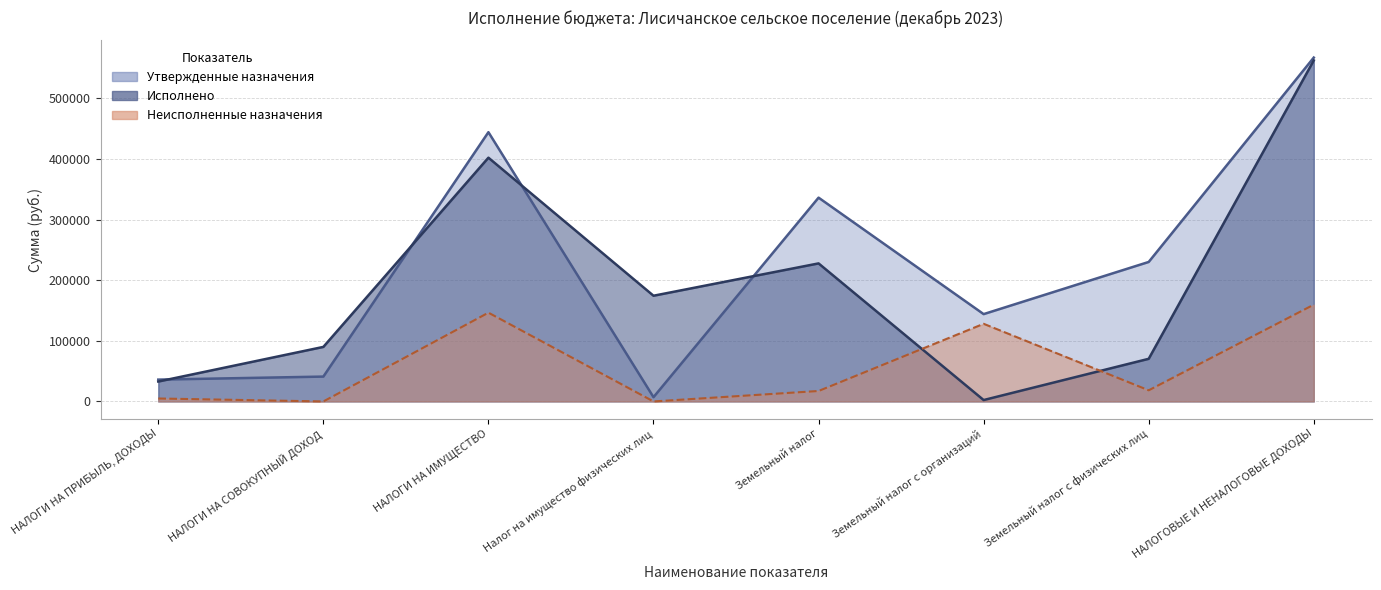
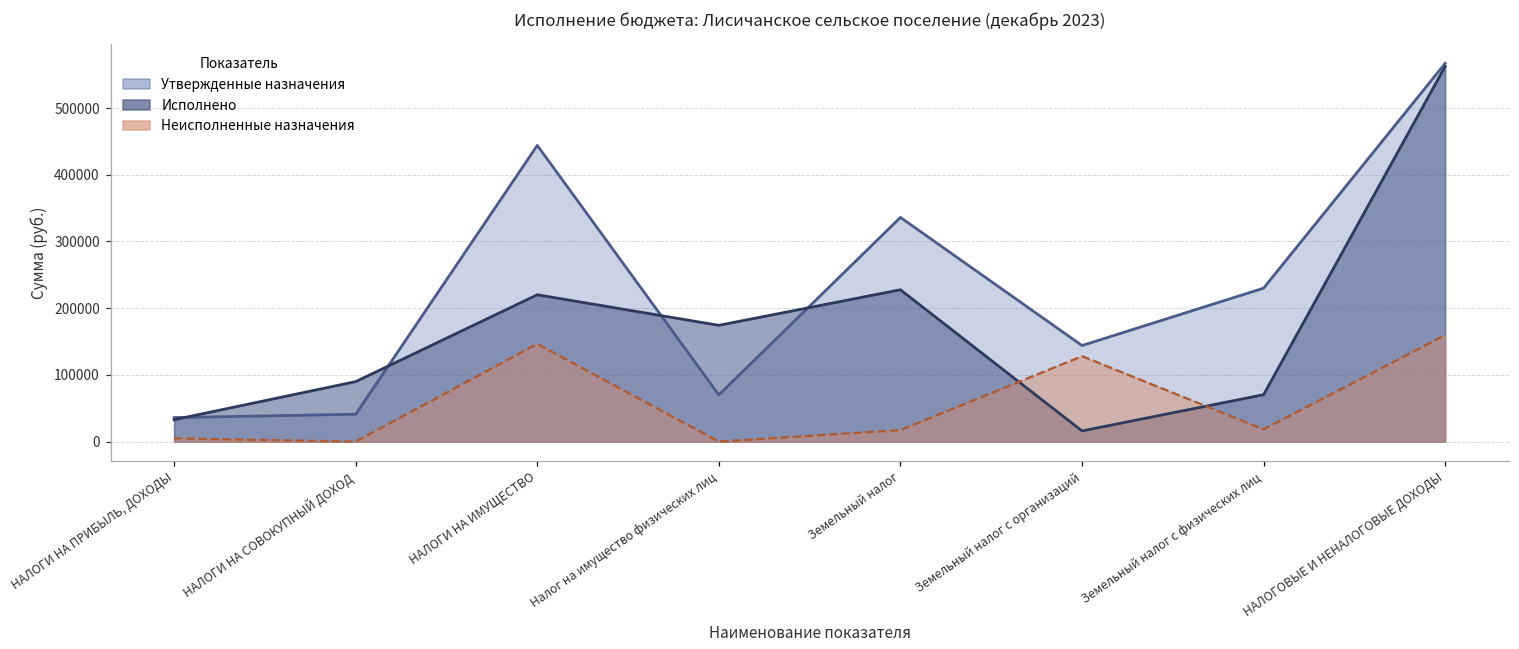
Исполнено, НАЛОГИ НА ИМУЩЕСТВО: 400000 -> 220000
Утвержденные назначения, Налог на имущество физических лиц: 10000 -> 70000
Исполнено, Земельный налог с организаций: 0 -> 20000
